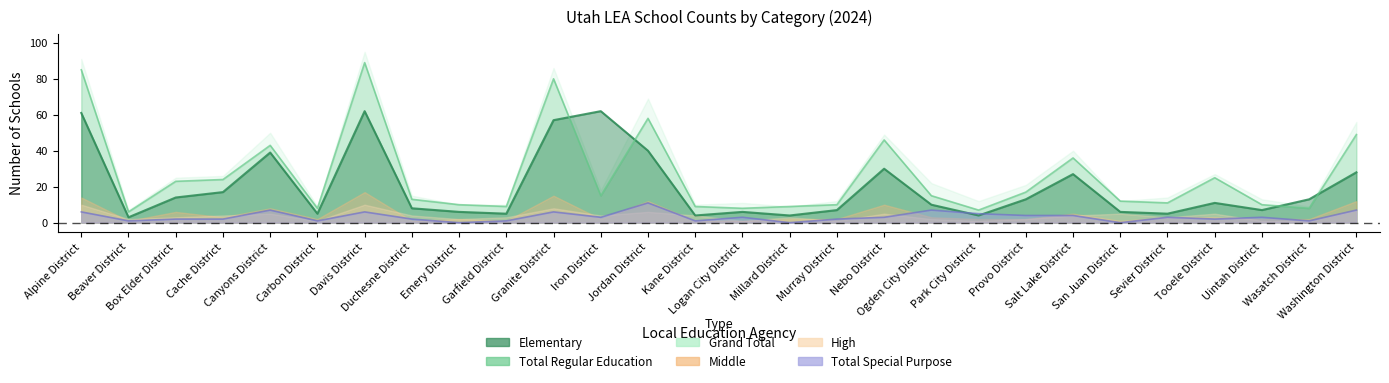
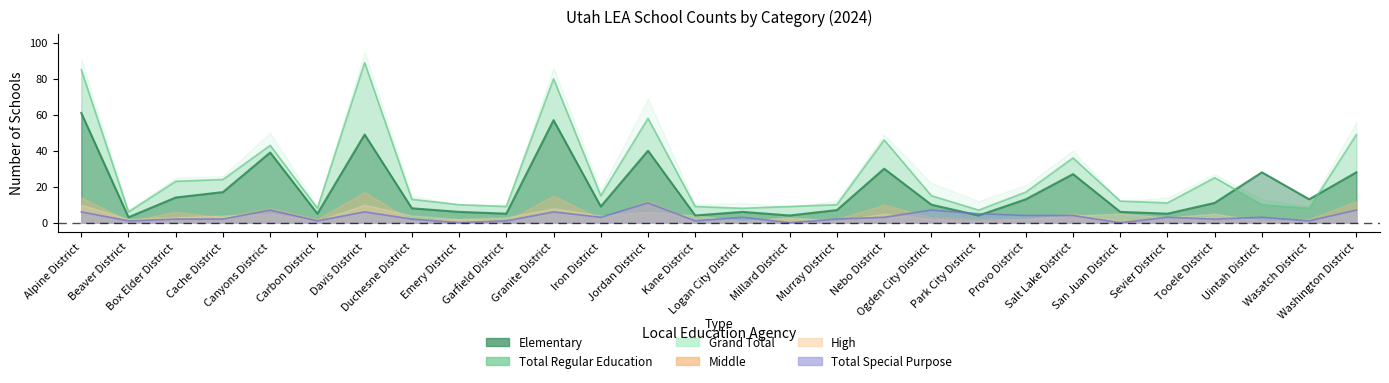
Elementary, Davis District: 62 -> 49
Elementary, Iron District: 62 -> 9
Elementary, Uintah District: 7 -> 28
